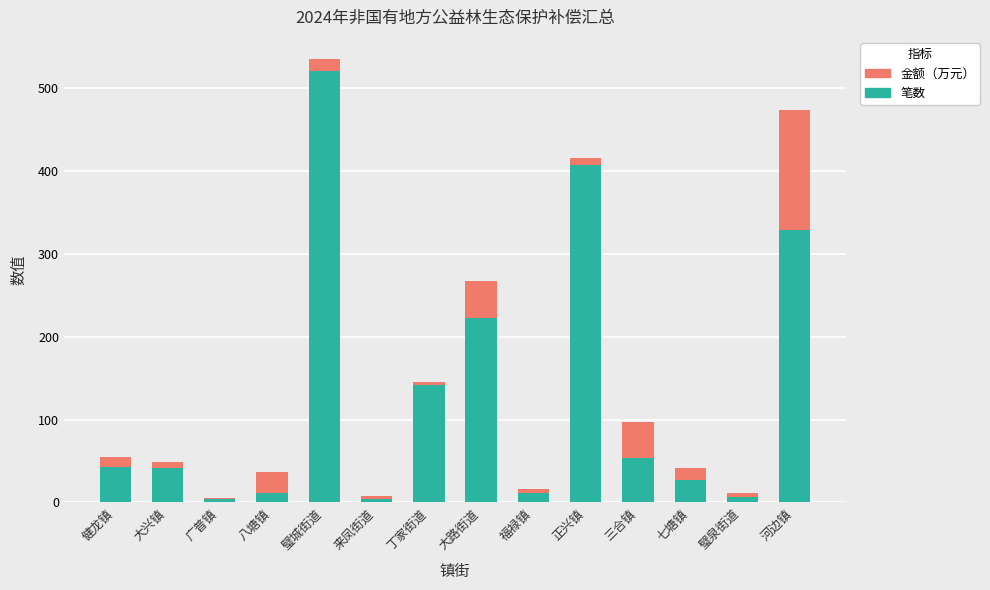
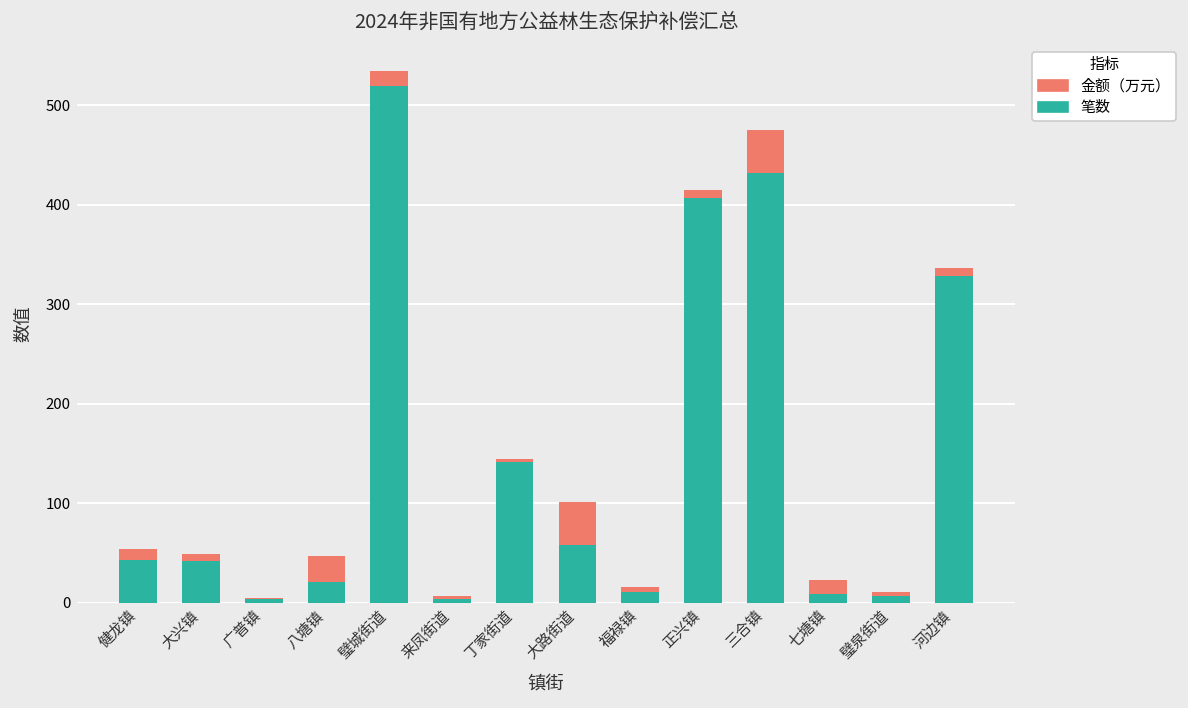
笔数, 八塘镇: 10 -> 20
笔数, 大路街道: 220 -> 60
笔数, 三合镇: 50 -> 430
笔数, 七塘镇: 30 -> 10
金额（万元）, 河边镇: 140 -> 10
